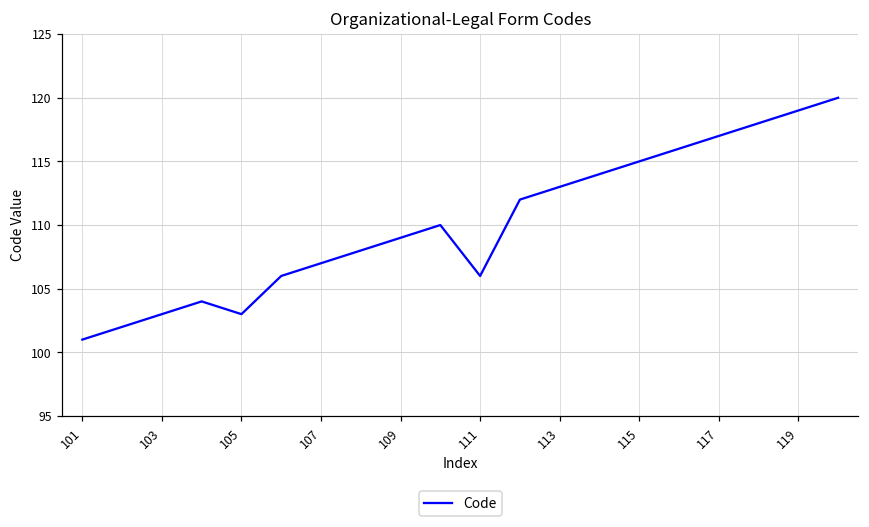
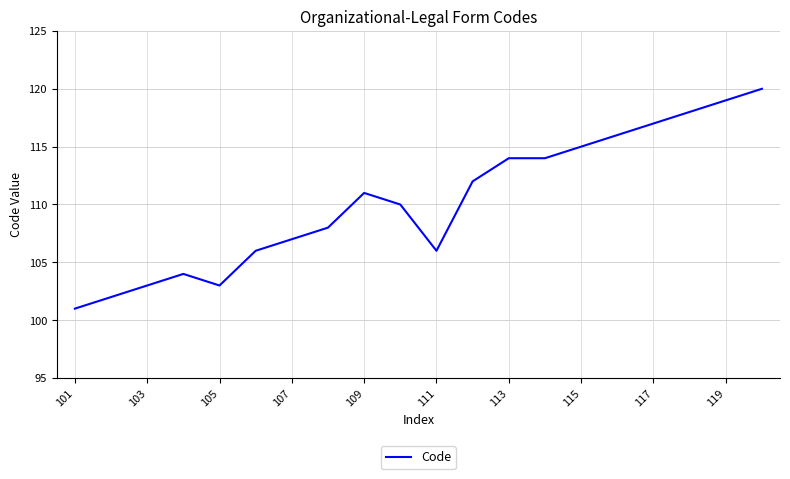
109: 109 -> 111
113: 113 -> 114
